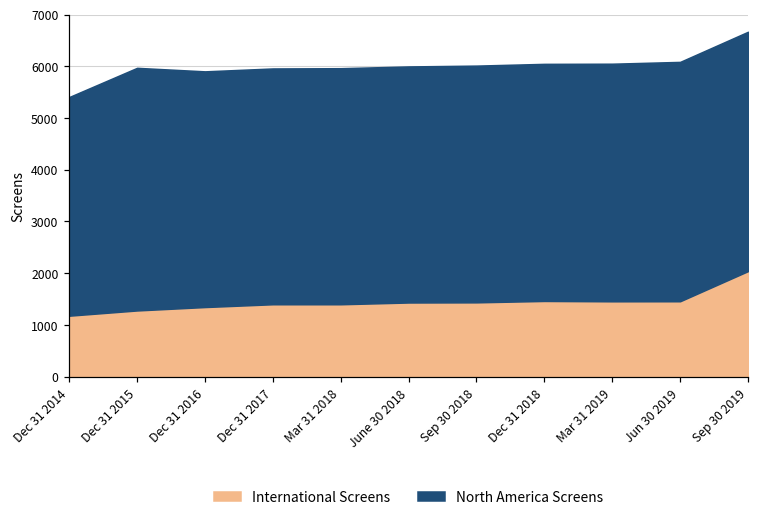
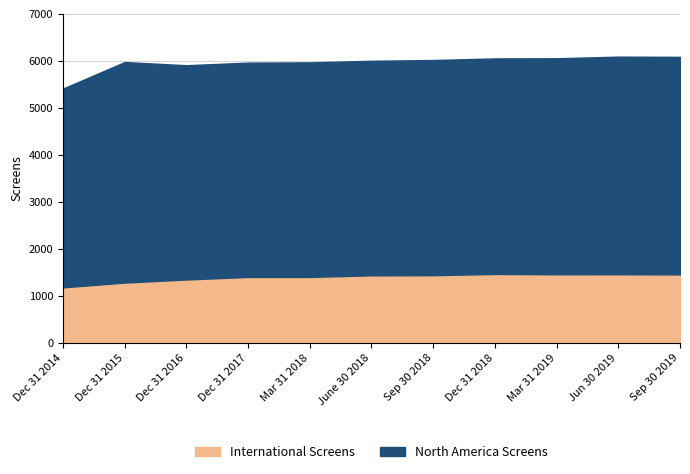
International Screens, Sep 30 2019: 2000 -> 1500
